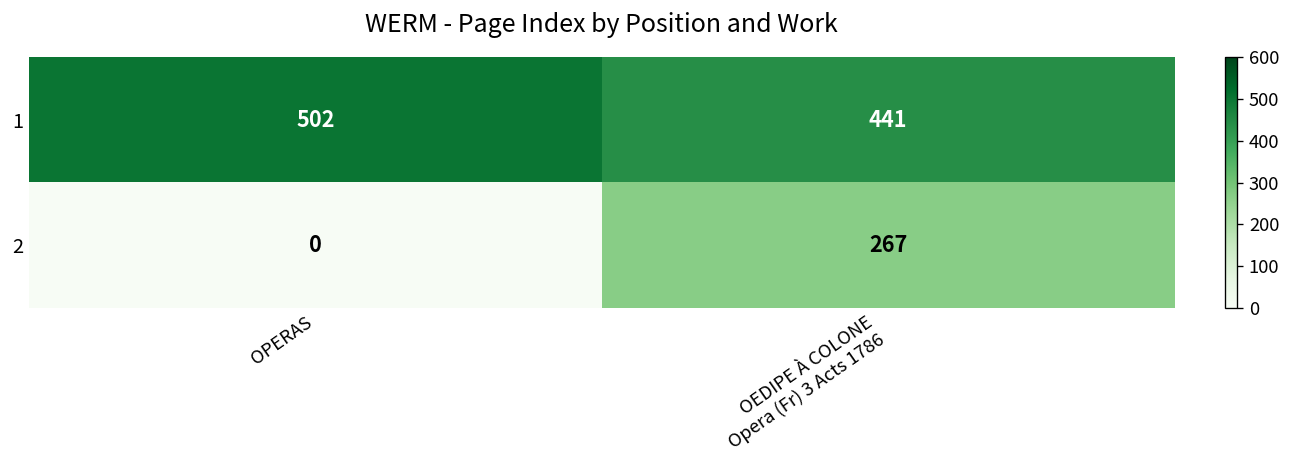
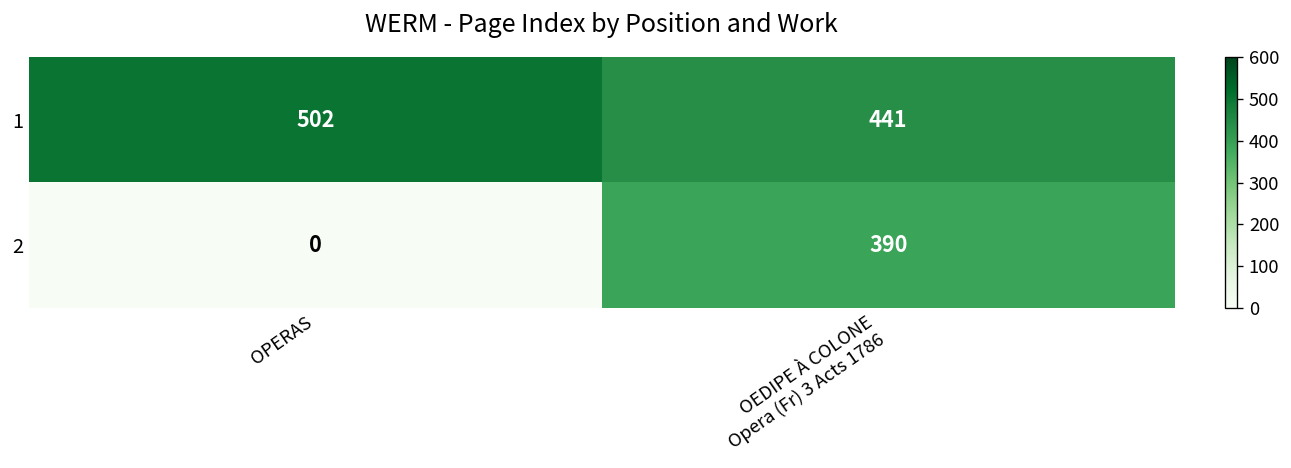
2, OEDIPE À COLONE Opera (Fr) 3 Acts 1786: 267 -> 390
